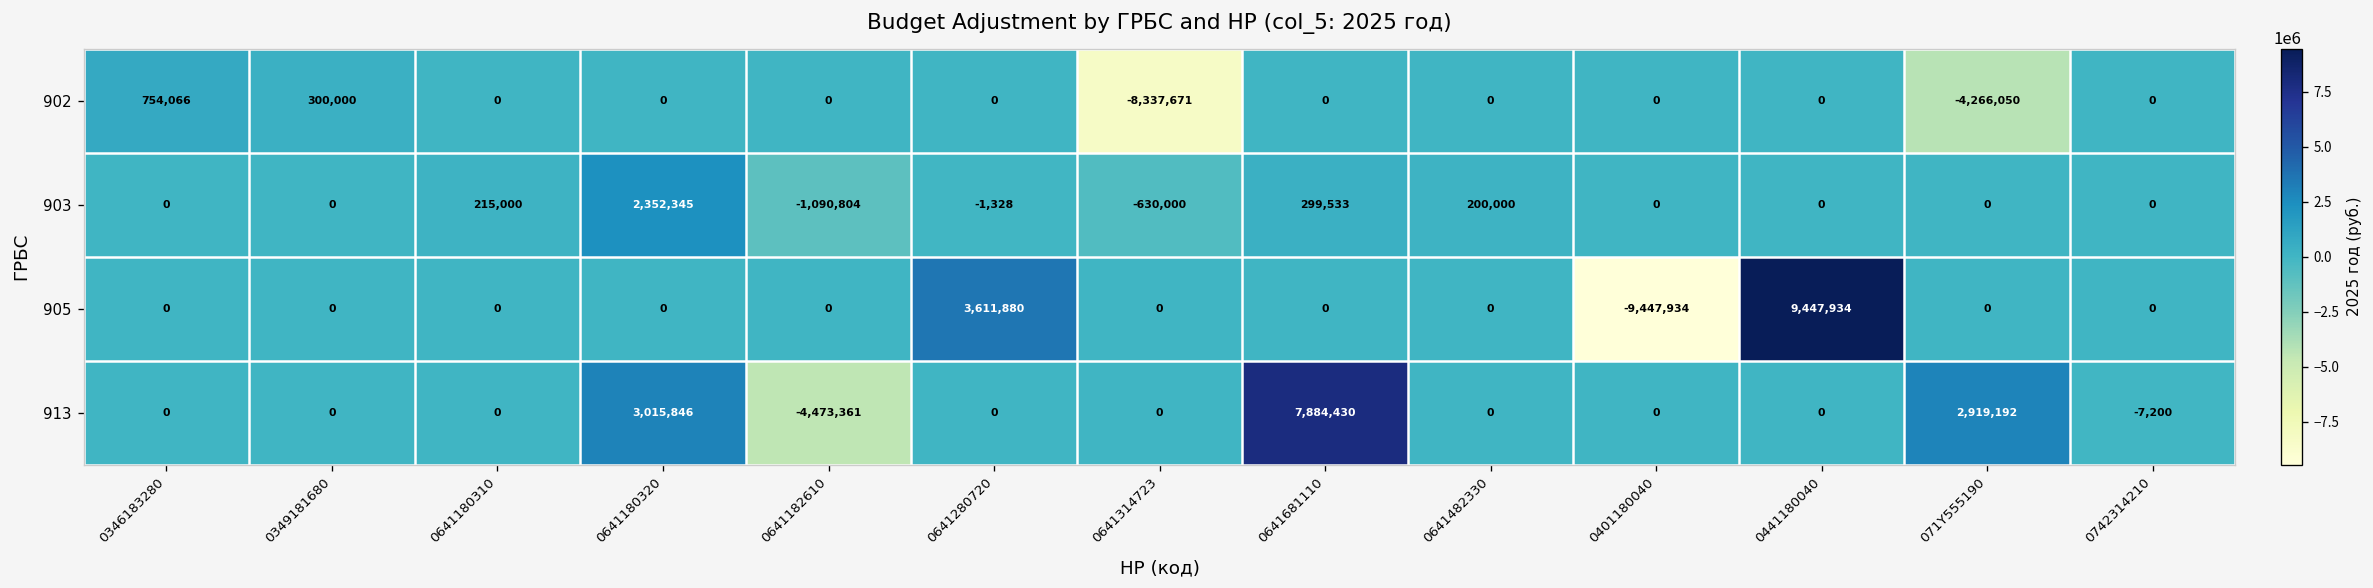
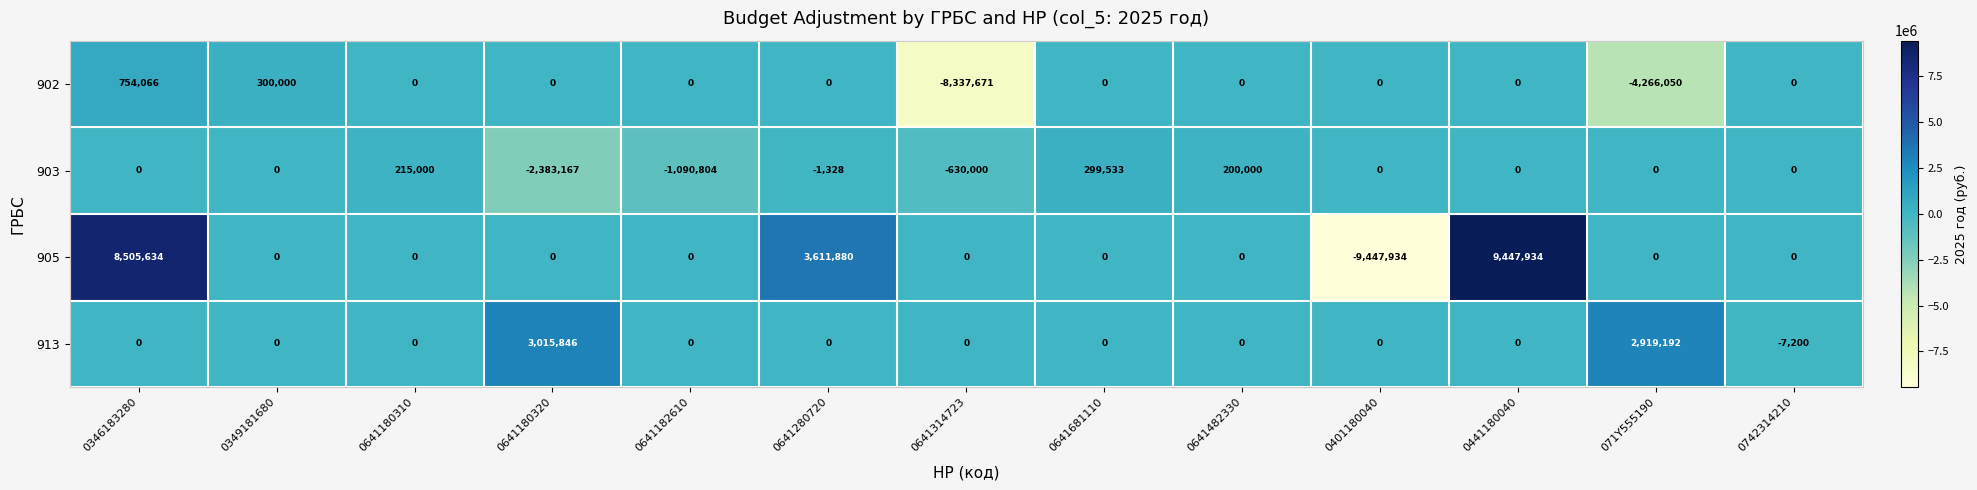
903, 0641180320: 2,352,345 -> -2,383,167
905, 0346183280: 0 -> 8,505,634
913, 0641182610: -4,473,361 -> 0
913, 0641681110: 7,884,430 -> 0
